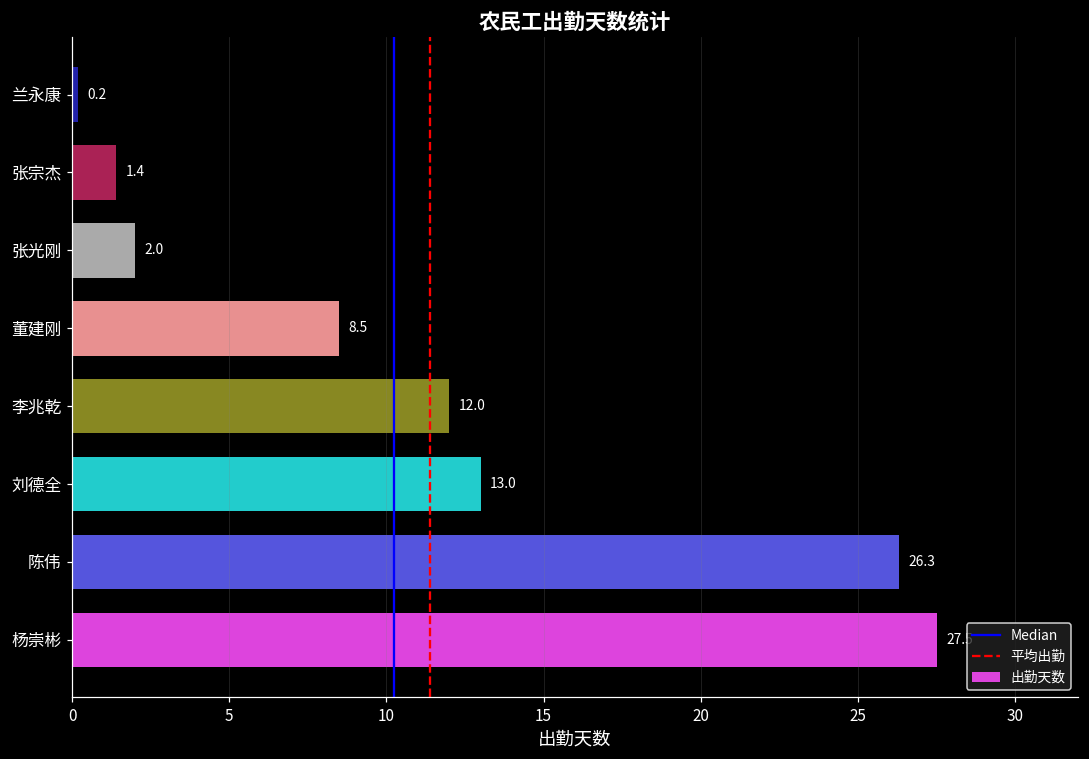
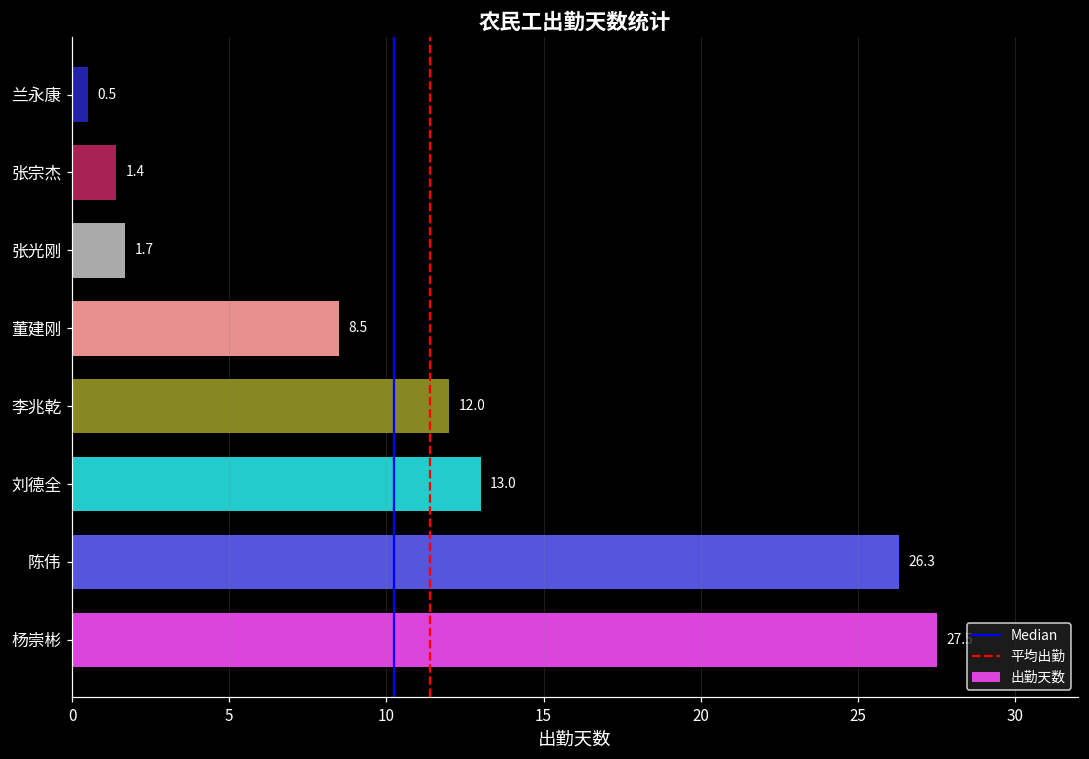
兰永康: 0.2 -> 0.5
张光刚: 2.0 -> 1.7
